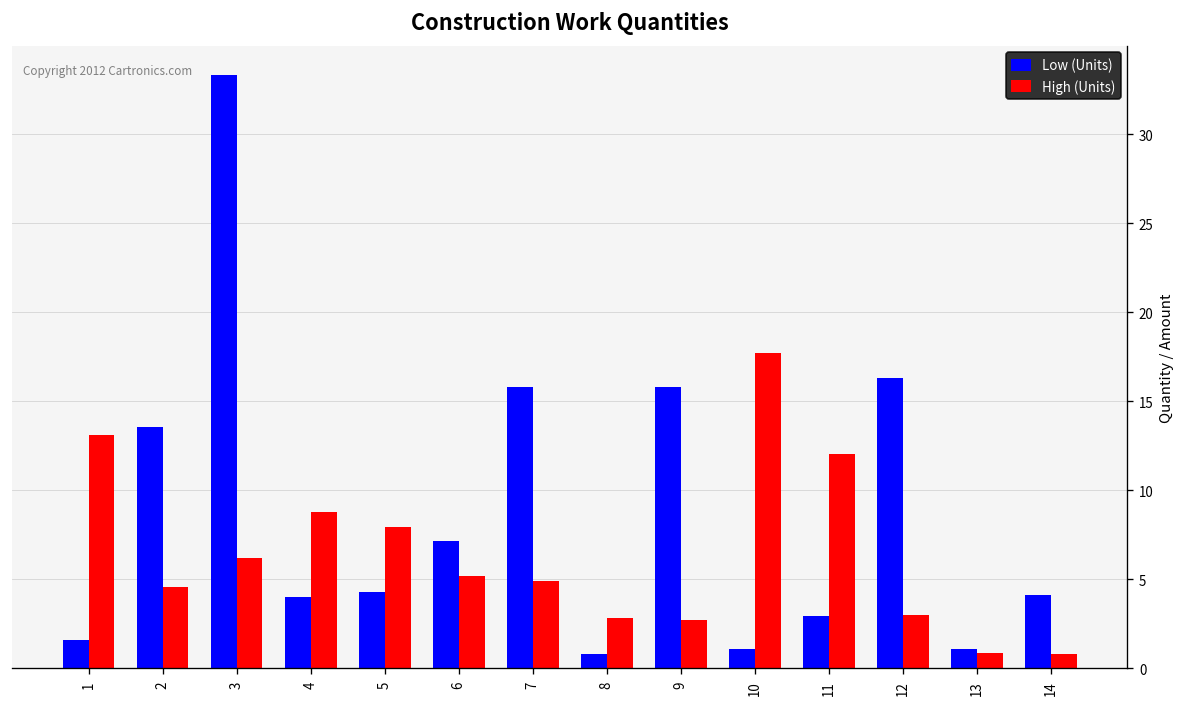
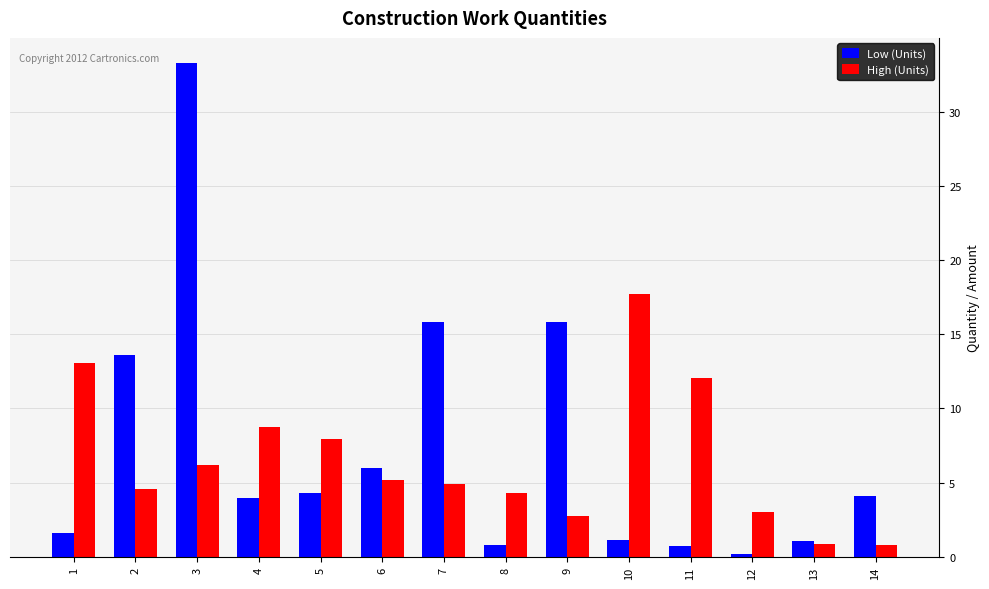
Low (Units), 6: 7.2 -> 6.0
High (Units), 8: 2.8 -> 4.3
Low (Units), 11: 3.0 -> 0.8
Low (Units), 12: 16.3 -> 0.2
